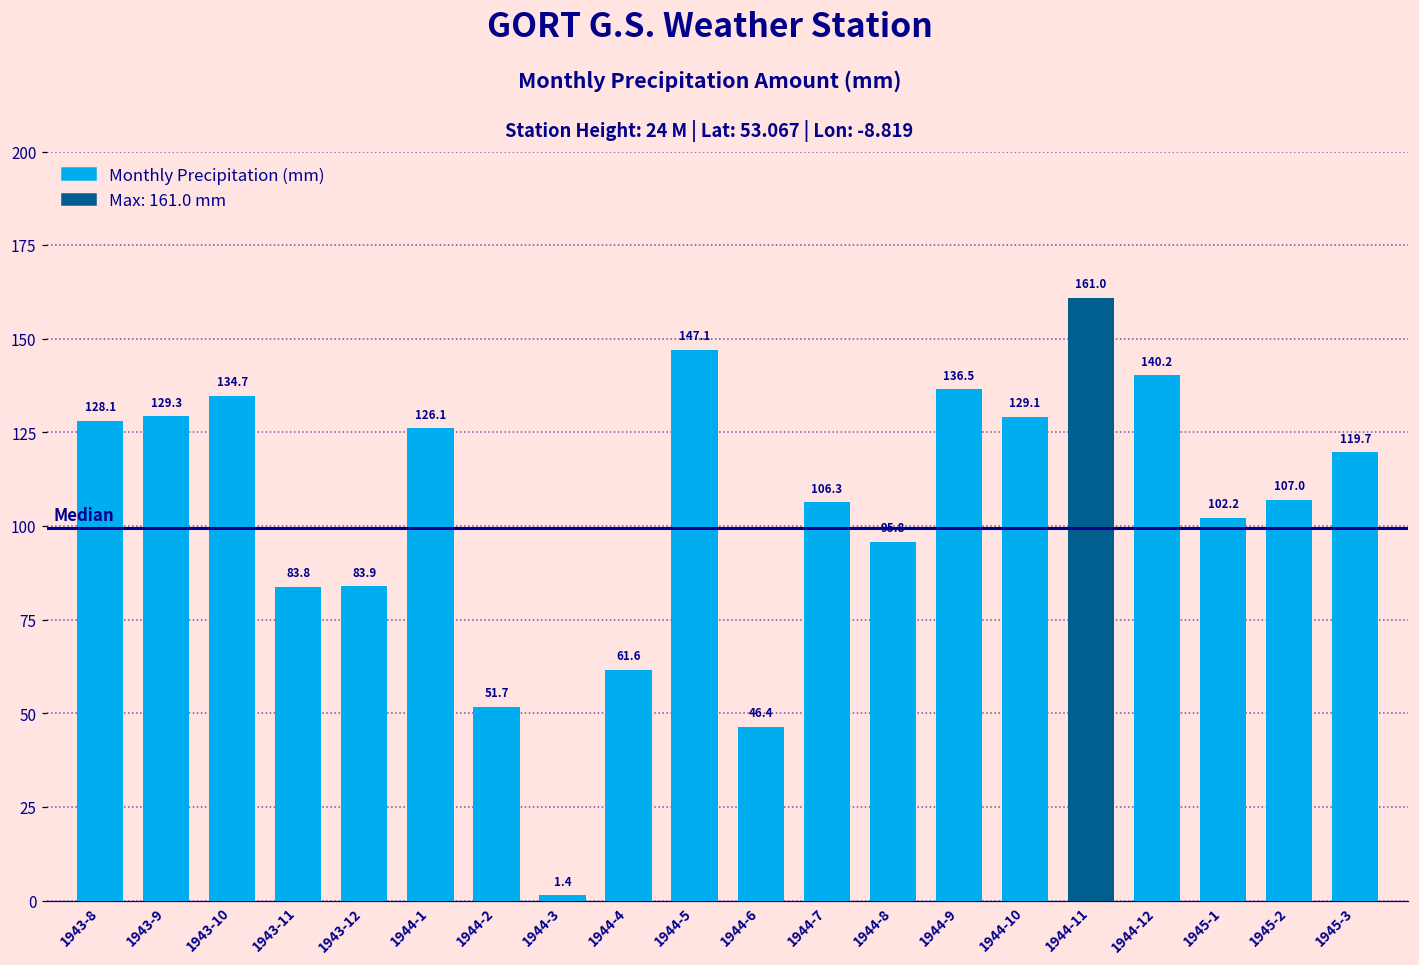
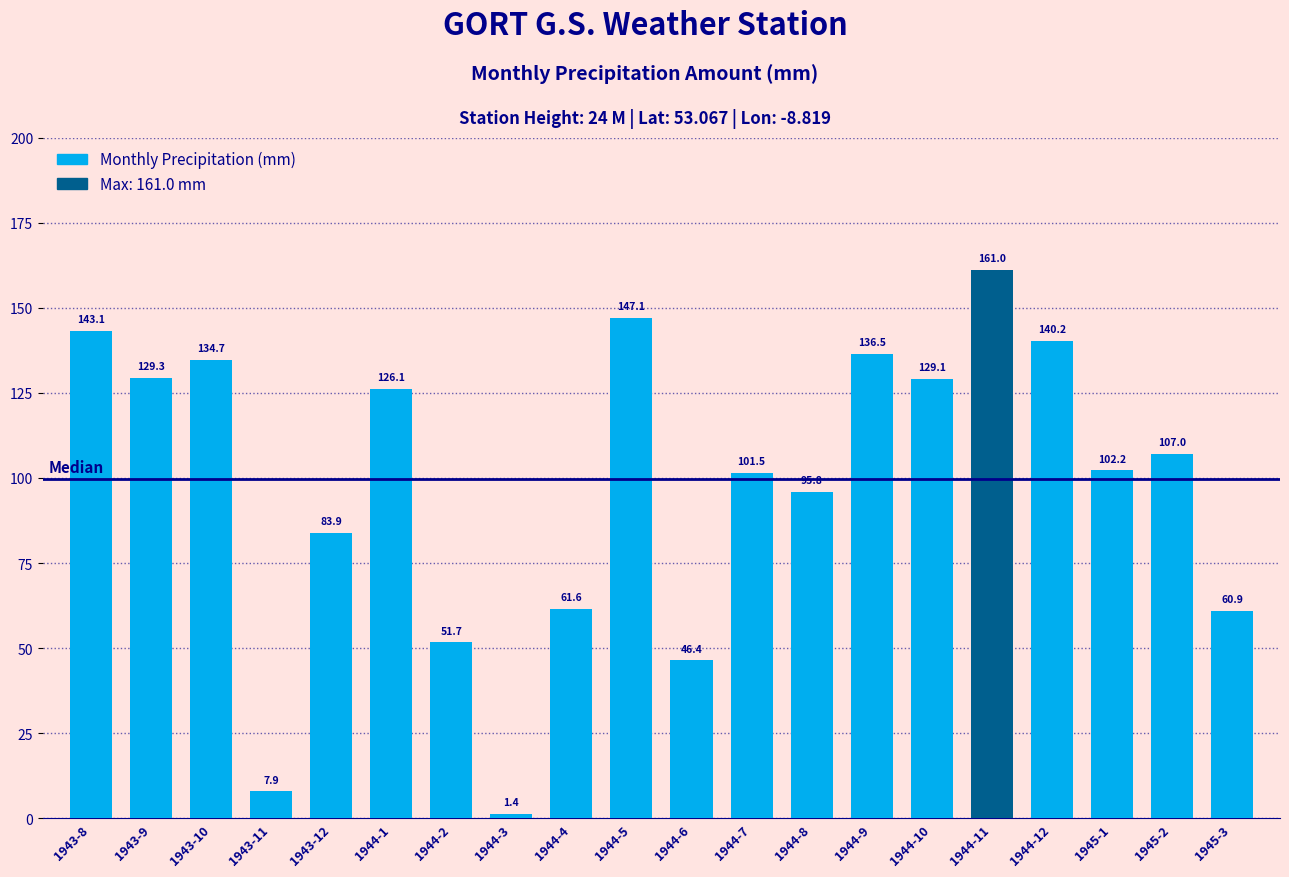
1943-8: 128.1 -> 143.1
1943-11: 83.8 -> 7.9
1944-7: 106.3 -> 101.5
1945-3: 119.7 -> 60.9
